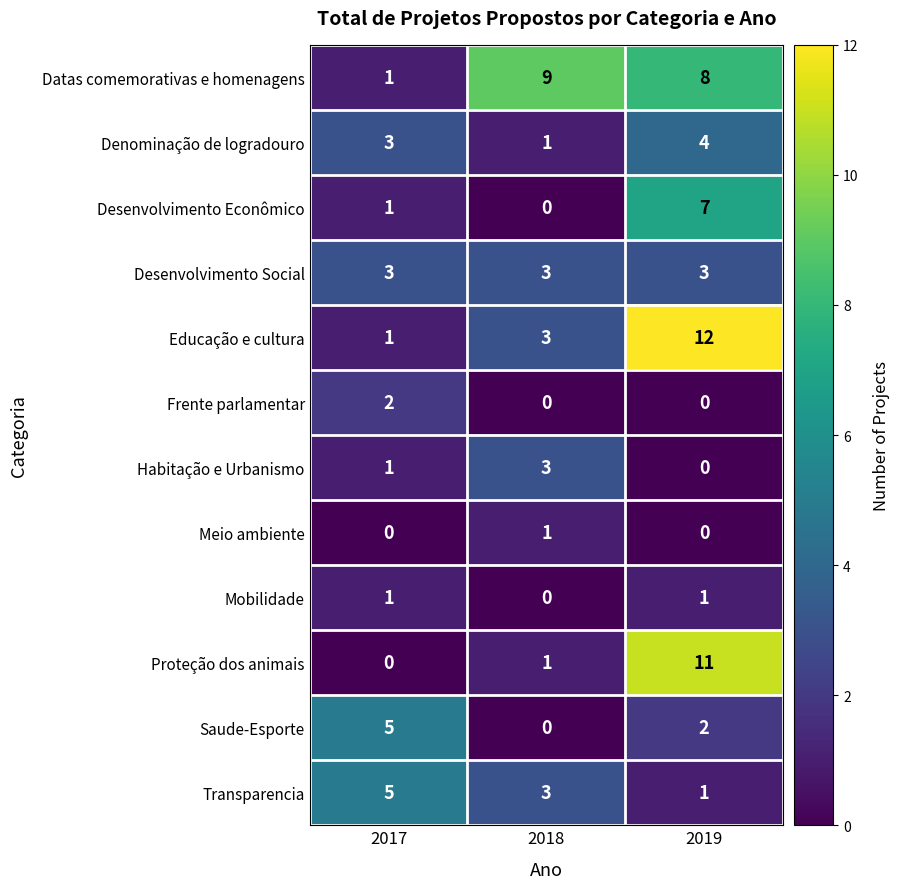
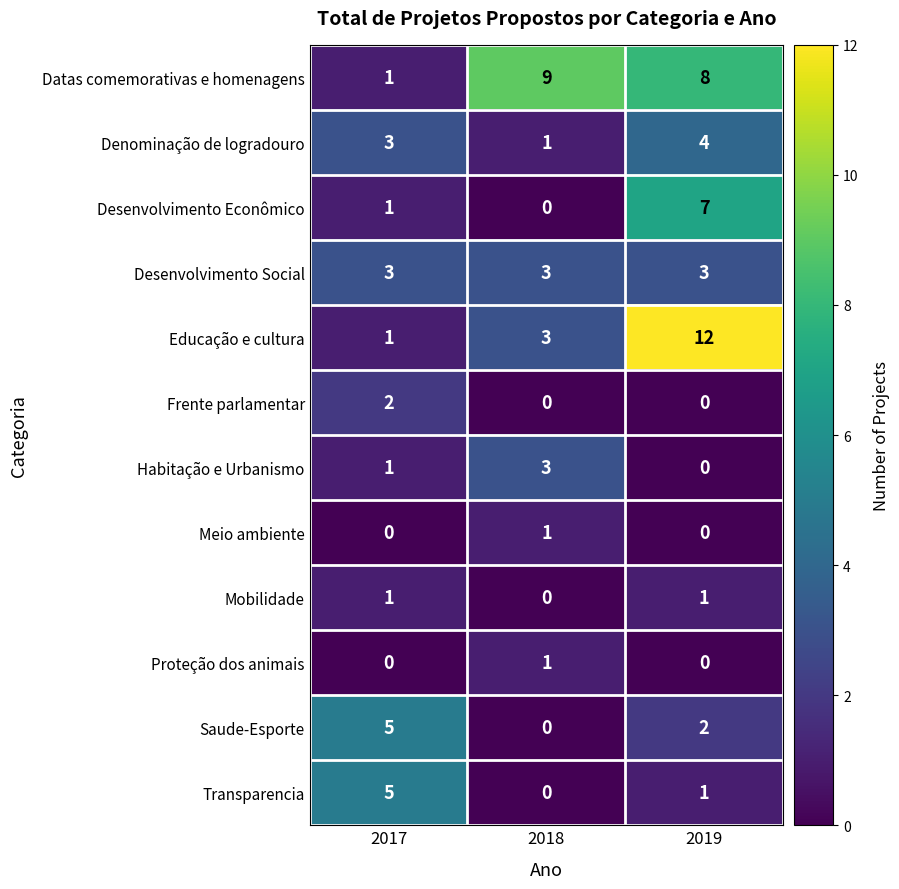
Proteção dos animais, 2019: 11 -> 0
Transparencia, 2018: 3 -> 0
